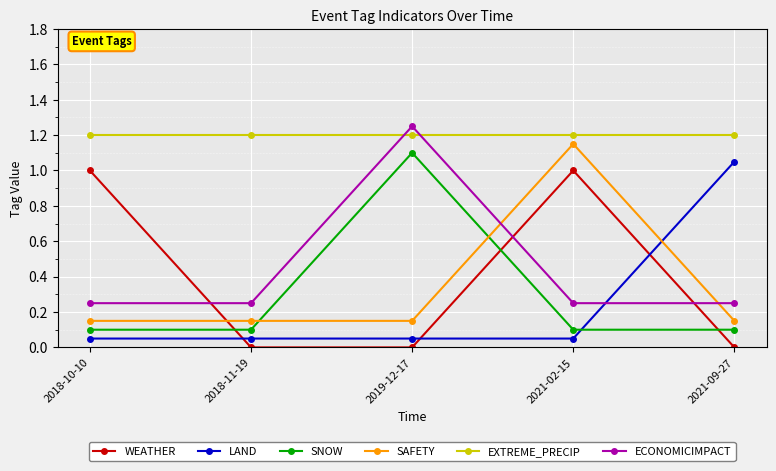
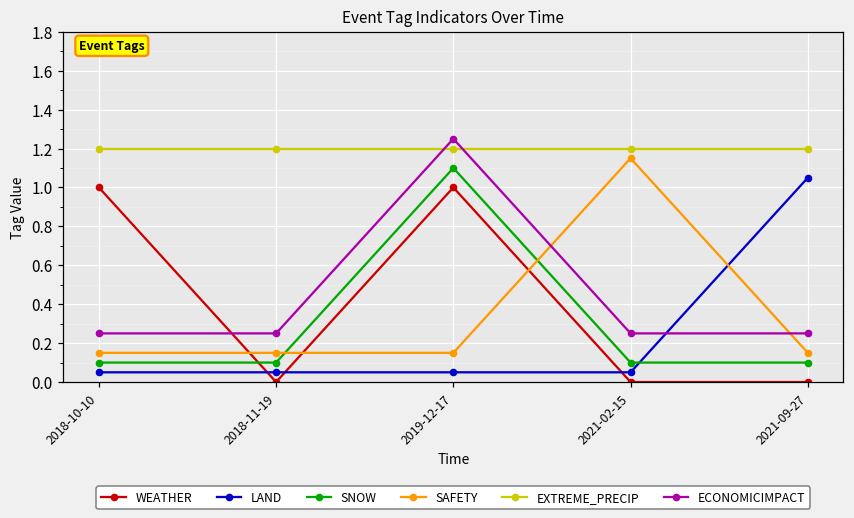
WEATHER, 2019-12-17: 0 -> 1
WEATHER, 2021-02-15: 1 -> 0
